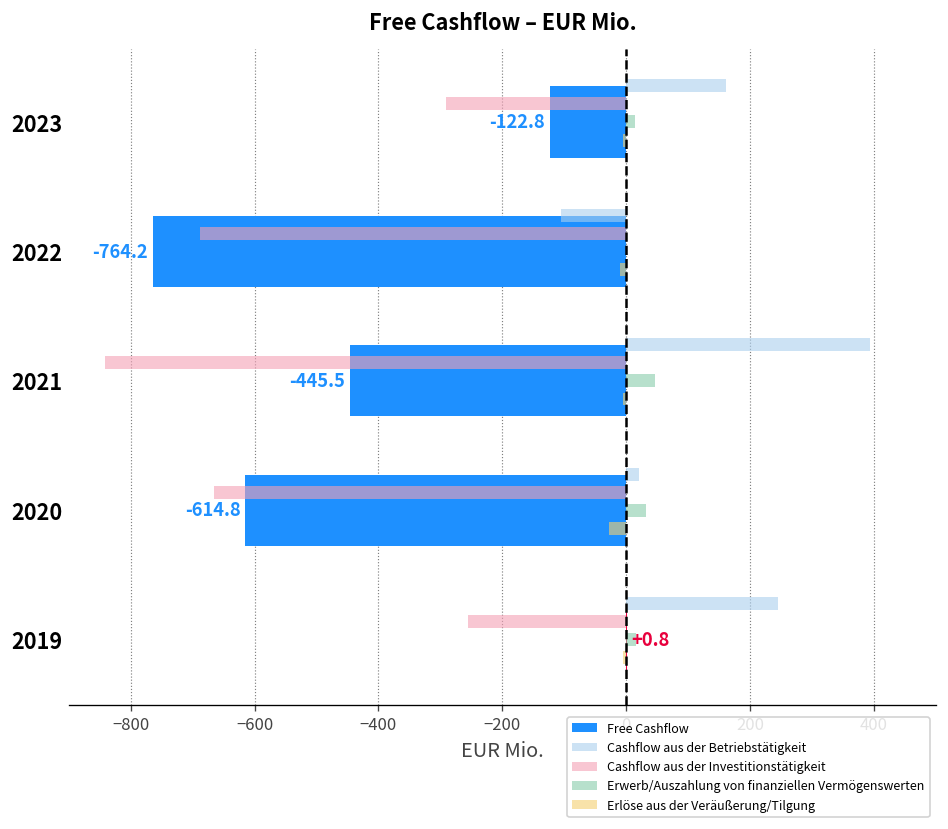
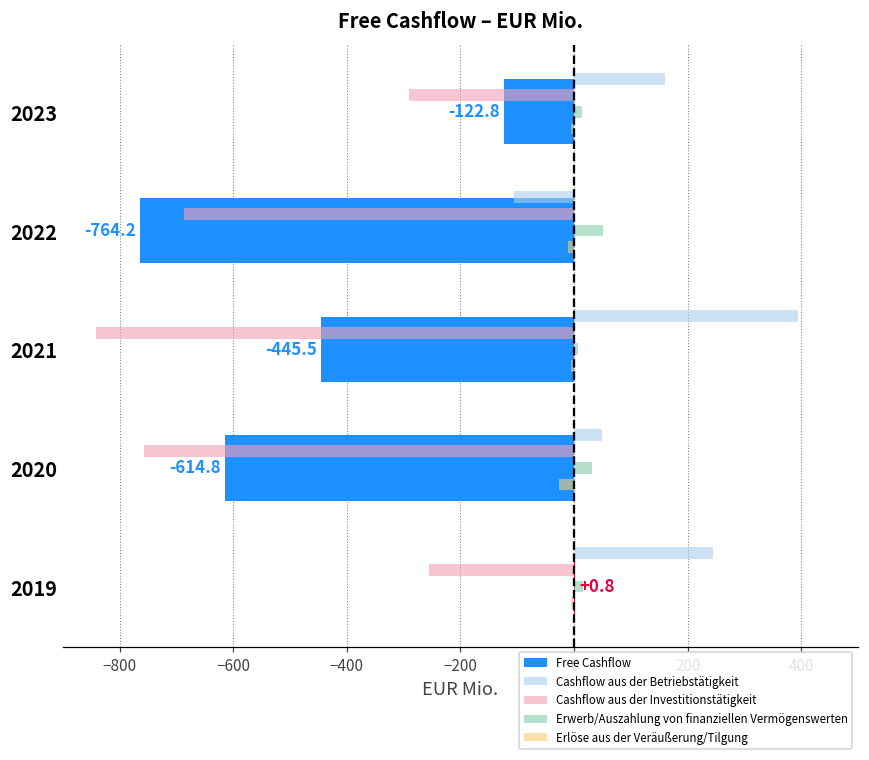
Erwerb/Auszahlung von finanziellen Vermögenswerten, 2022: 0 -> 50
Erwerb/Auszahlung von finanziellen Vermögenswerten, 2021: 50 -> 10
Cashflow aus der Betriebstätigkeit, 2020: 20 -> 50
Cashflow aus der Investitionstätigkeit, 2020: -670 -> -760
